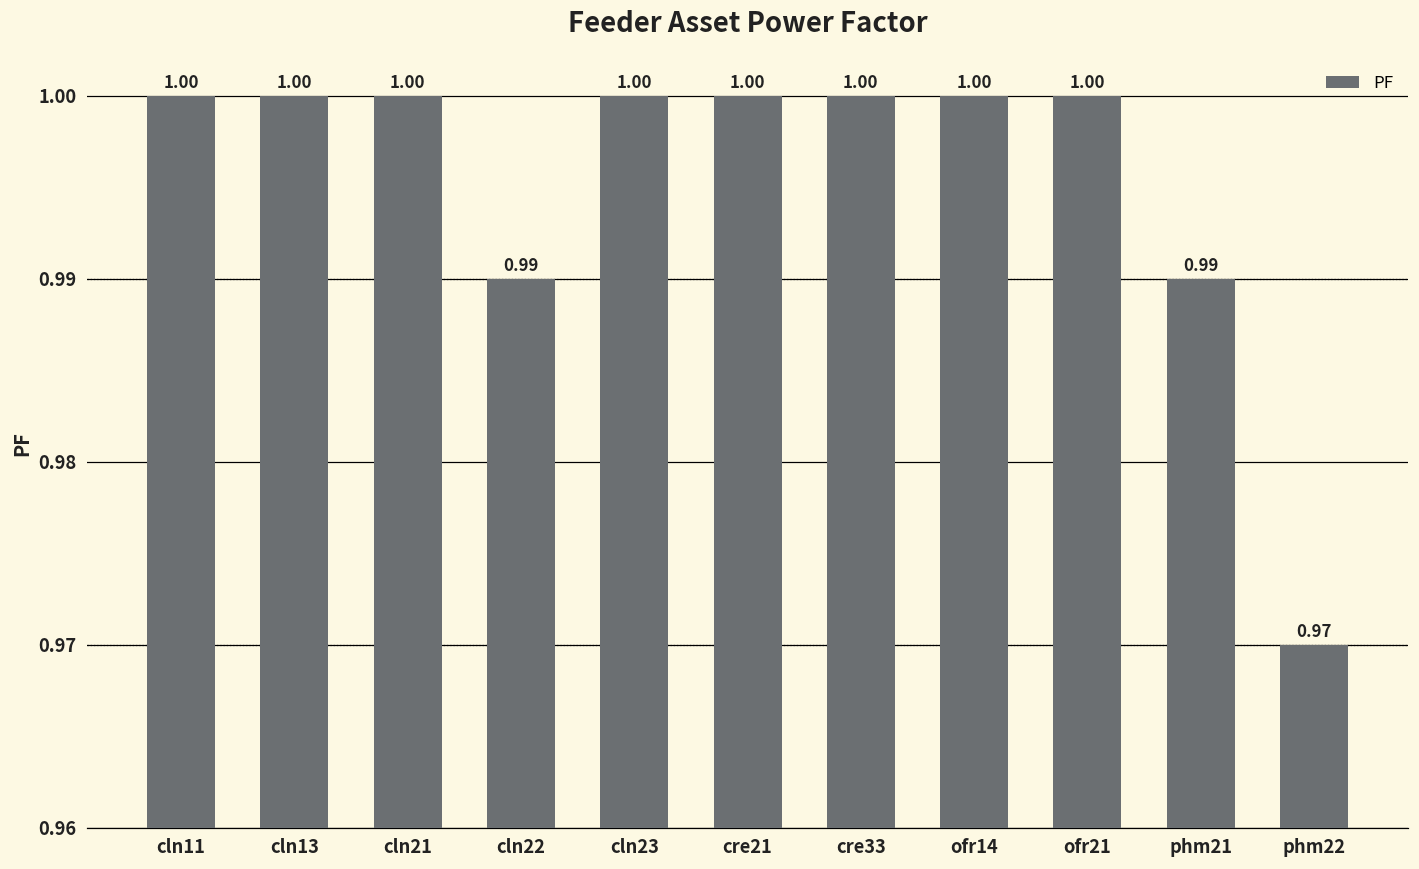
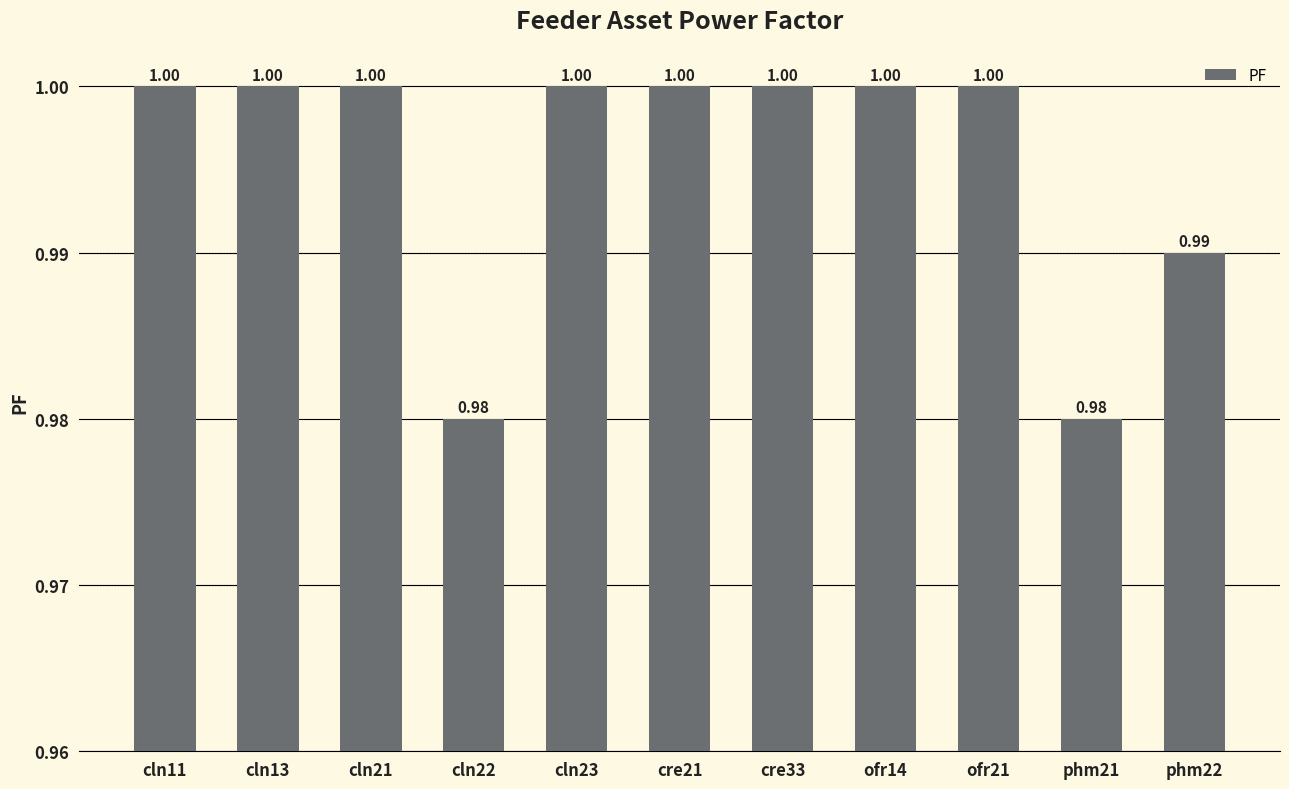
cln22: 0.99 -> 0.98
phm21: 0.99 -> 0.98
phm22: 0.97 -> 0.99
